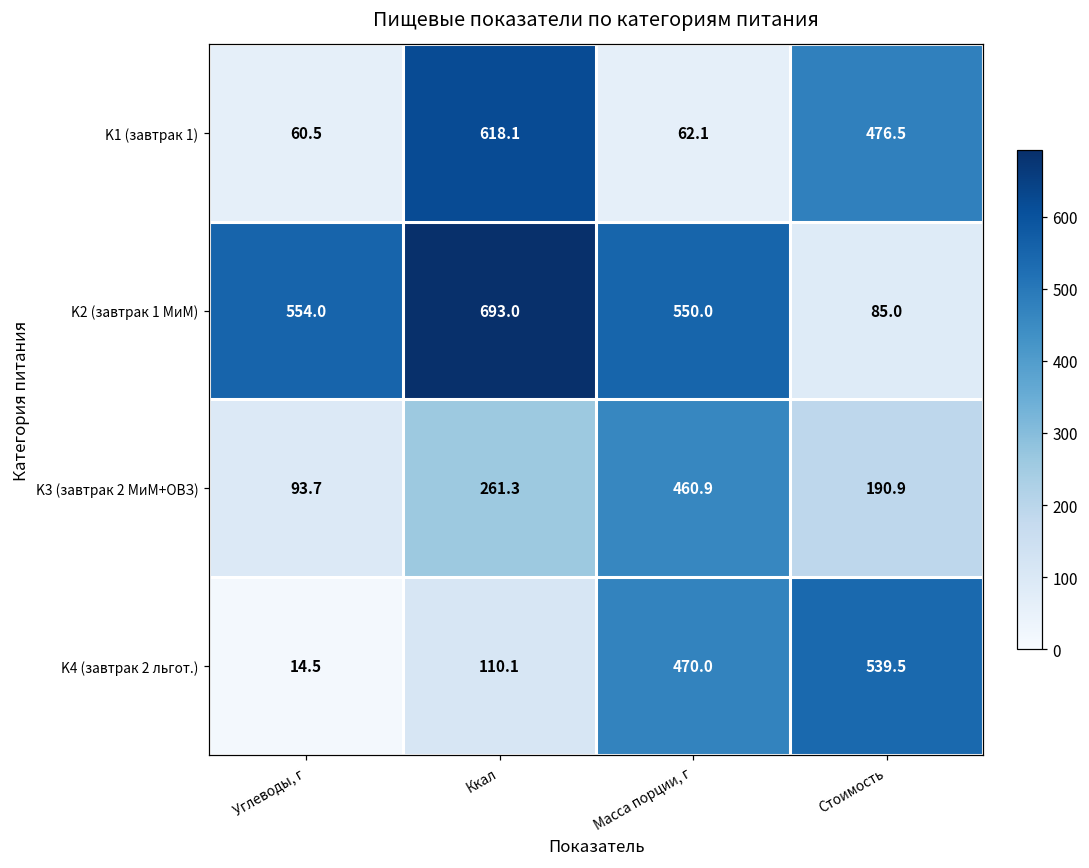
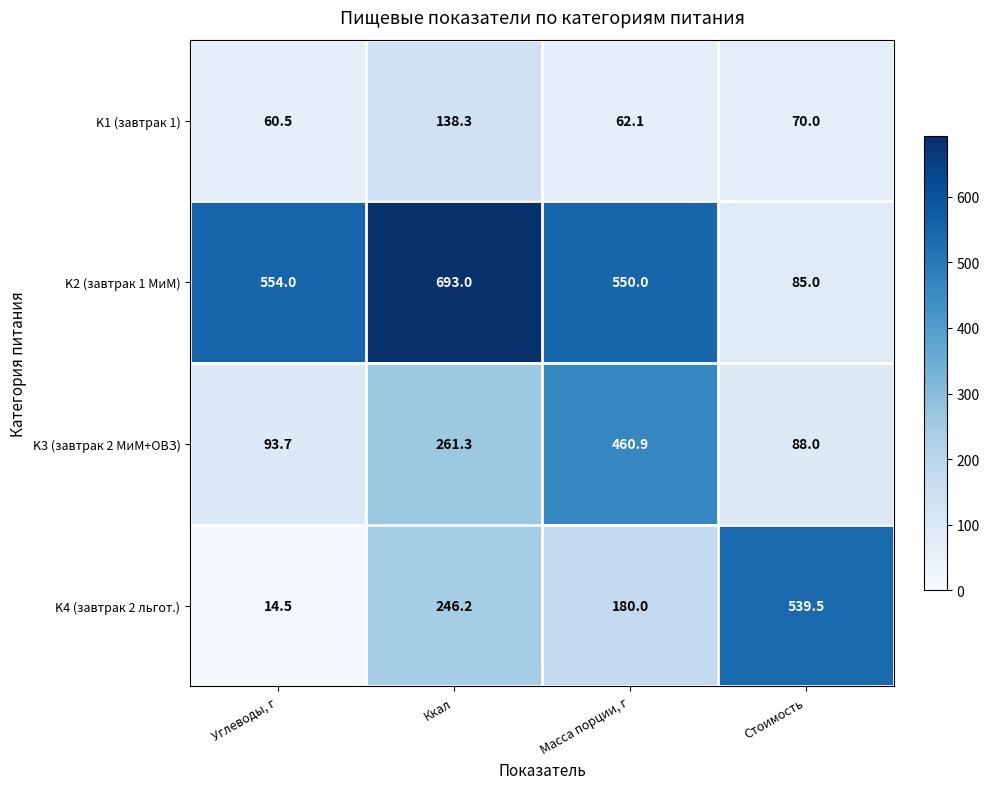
K1 (завтрак 1), Ккал: 618.1 -> 138.3
K1 (завтрак 1), Стоимость: 476.5 -> 70.0
K3 (завтрак 2 МиМ+ОВЗ), Стоимость: 190.9 -> 88.0
K4 (завтрак 2 льгот.), Ккал: 110.1 -> 246.2
K4 (завтрак 2 льгот.), Масса порции, г: 470.0 -> 180.0
